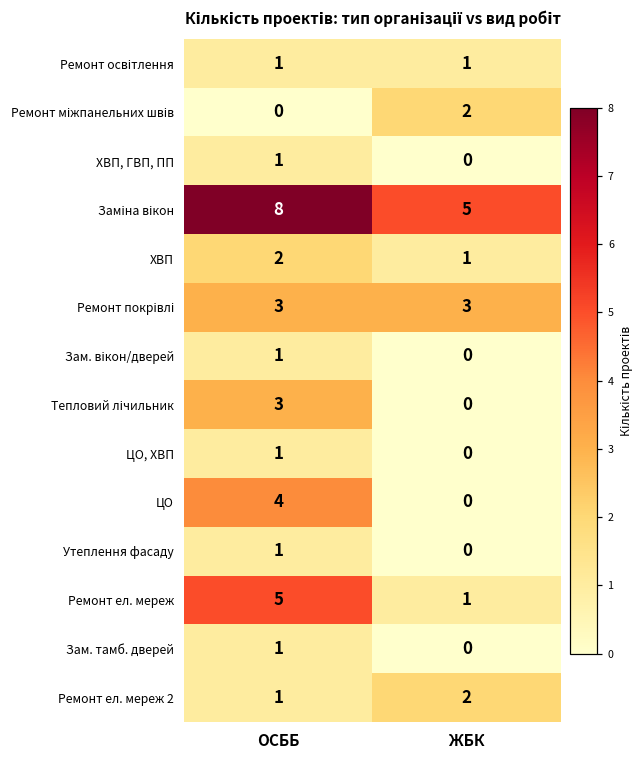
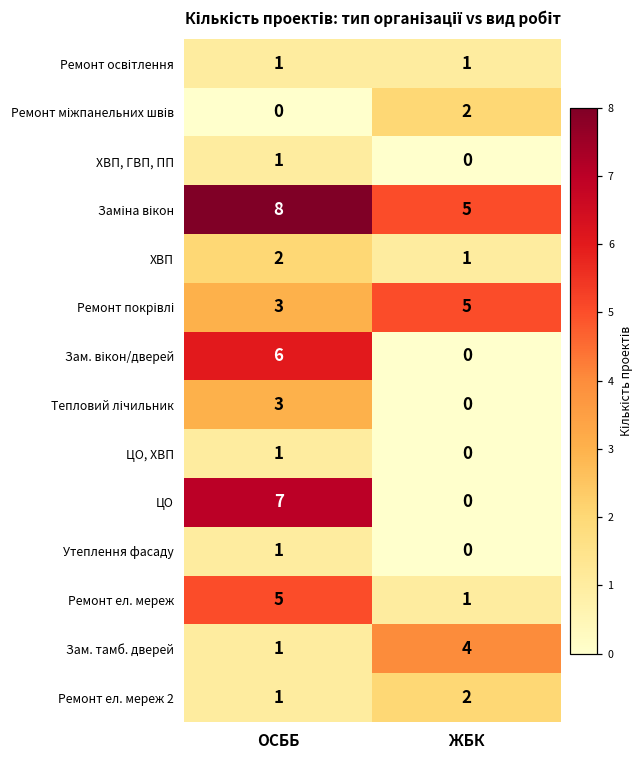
Ремонт покрівлі, ЖБК: 3 -> 5
Зам. вікон/дверей, ОСББ: 1 -> 6
ЦО, ОСББ: 4 -> 7
Зам. тамб. дверей, ЖБК: 0 -> 4
